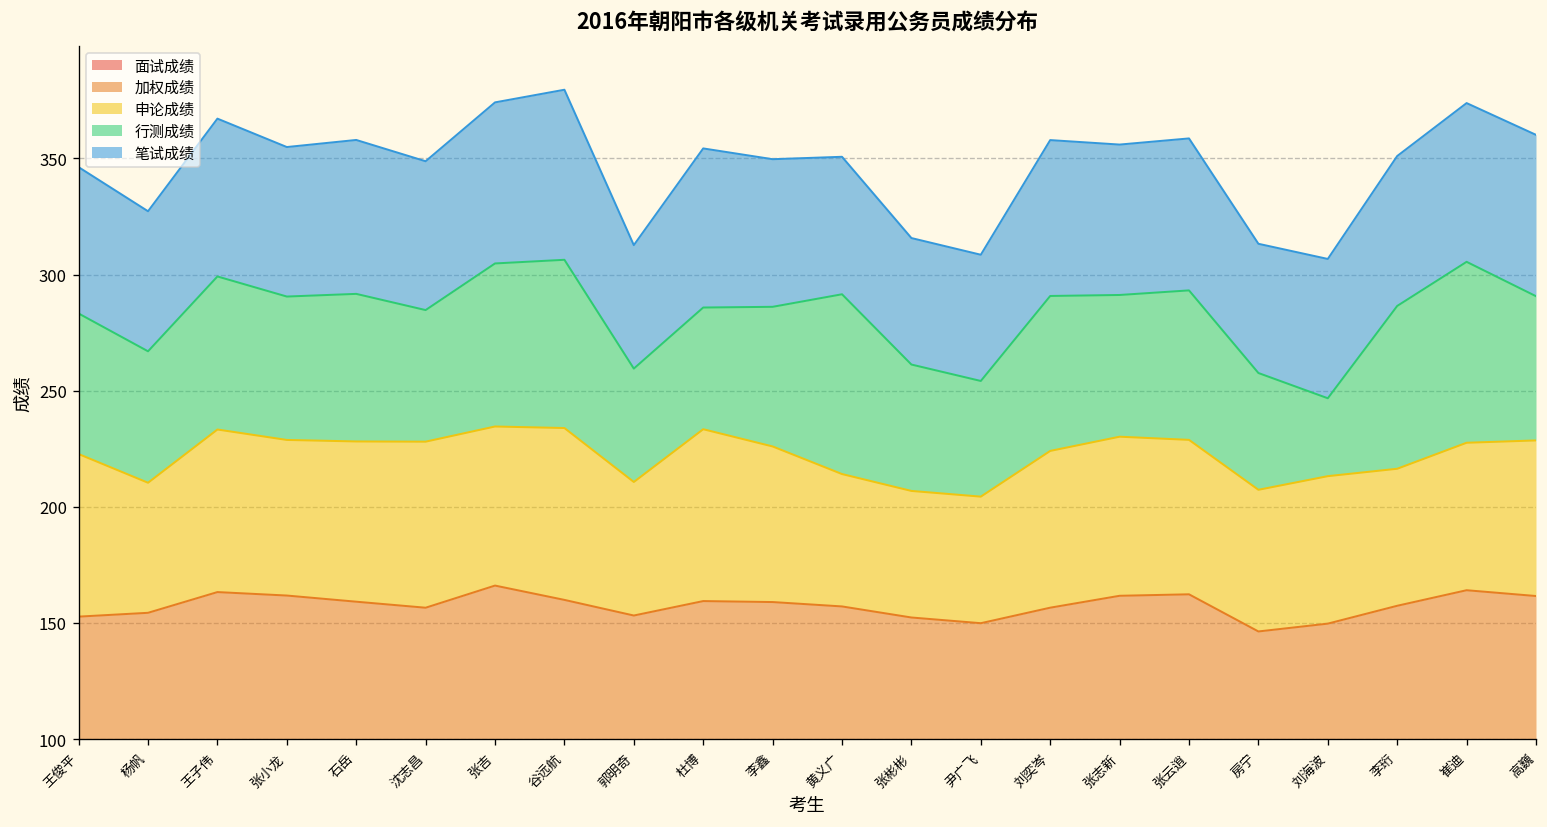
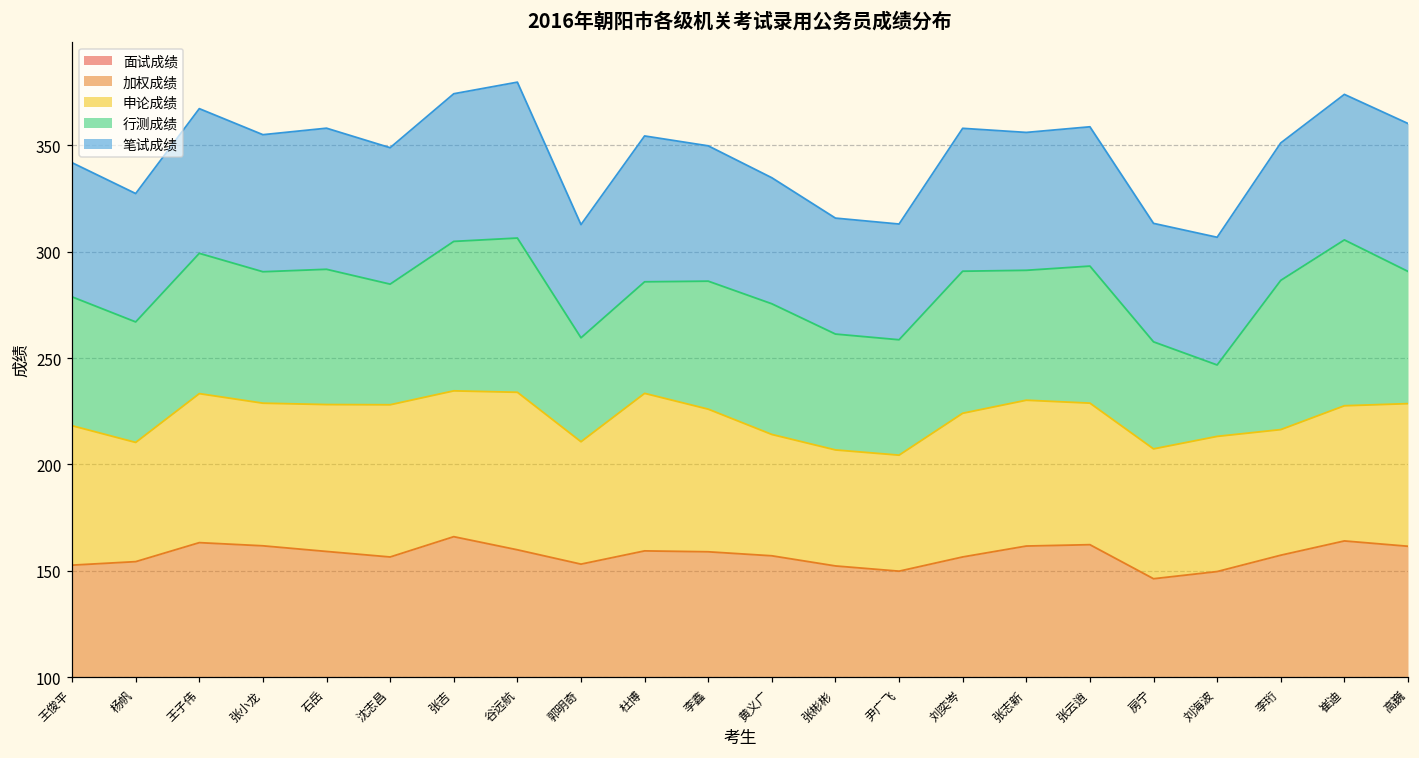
申论成绩, 王俊平: 70 -> 66
行测成绩, 黄义广: 77 -> 61
行测成绩, 尹广飞: 50 -> 54
